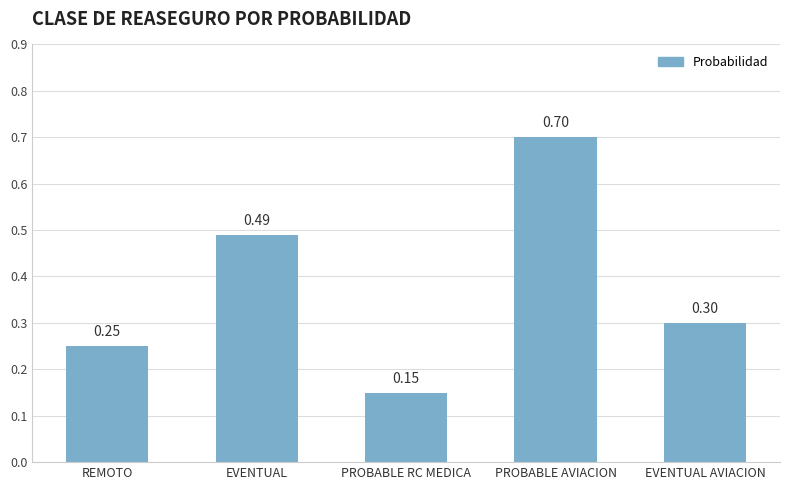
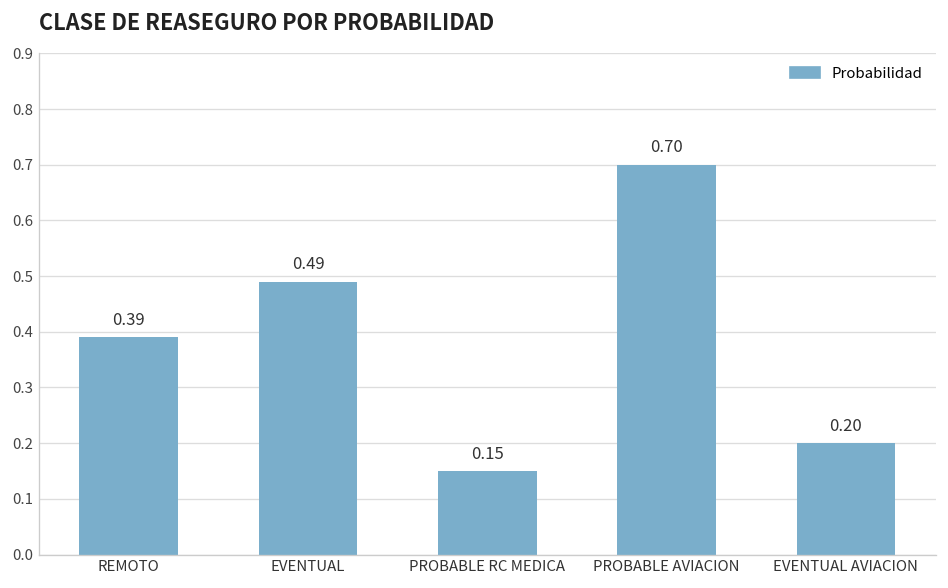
REMOTO: 0.25 -> 0.39
EVENTUAL AVIACION: 0.30 -> 0.20
